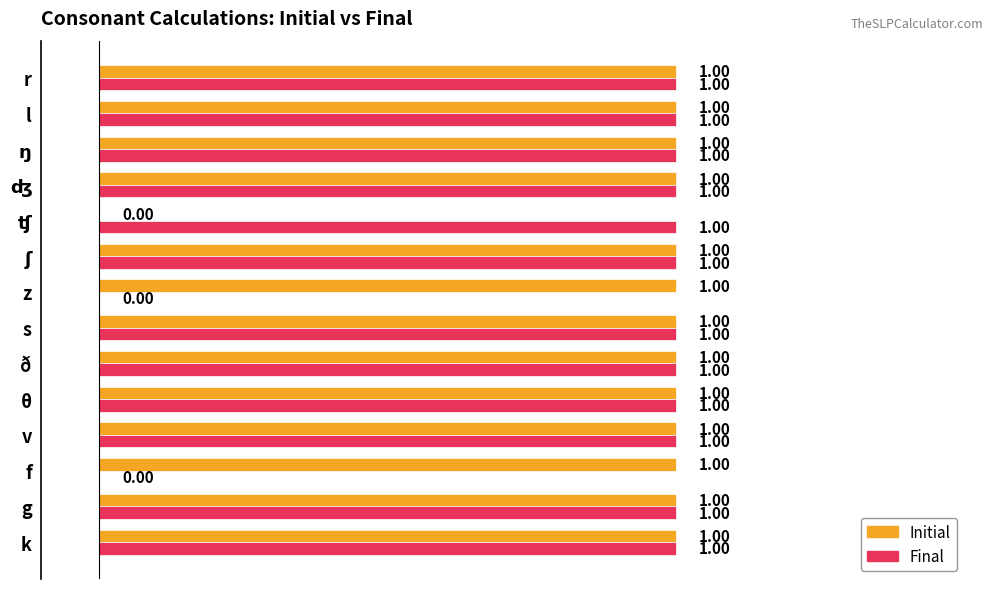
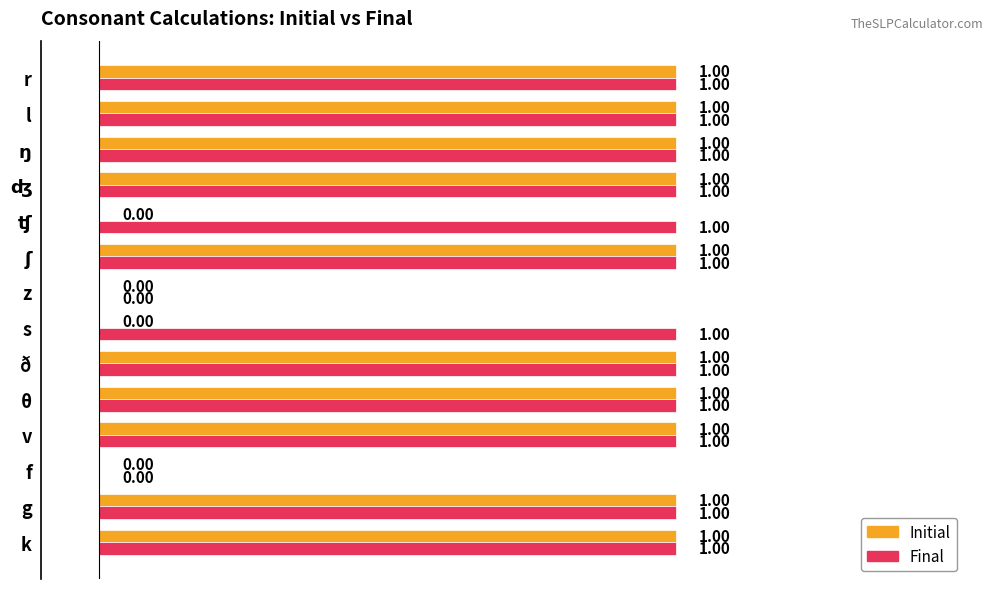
Initial, z: 1.00 -> 0.00
Initial, s: 1.00 -> 0.00
Initial, f: 1.00 -> 0.00
